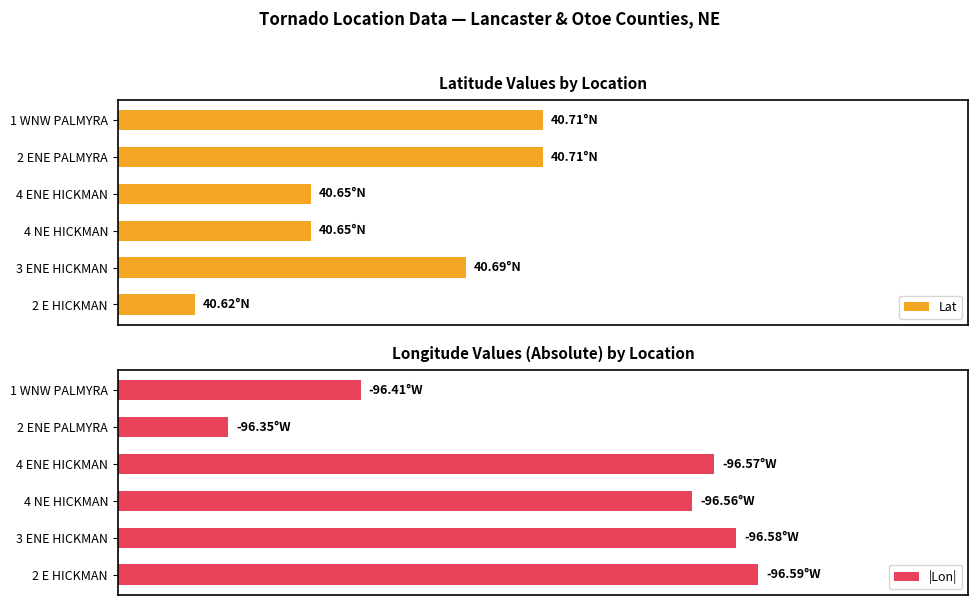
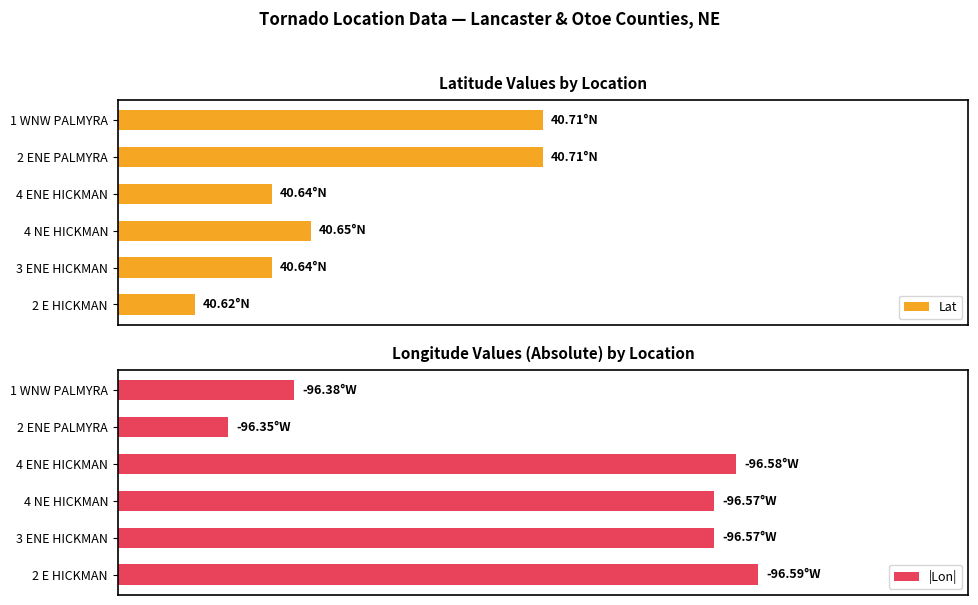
Latitude Values by Location, 4 ENE HICKMAN: 40.65°N -> 40.64°N
Latitude Values by Location, 3 ENE HICKMAN: 40.69°N -> 40.64°N
Longitude Values (Absolute) by Location, 1 WNW PALMYRA: -96.41°W -> -96.38°W
Longitude Values (Absolute) by Location, 4 ENE HICKMAN: -96.57°W -> -96.58°W
Longitude Values (Absolute) by Location, 4 NE HICKMAN: -96.56°W -> -96.57°W
Longitude Values (Absolute) by Location, 3 ENE HICKMAN: -96.58°W -> -96.57°W
